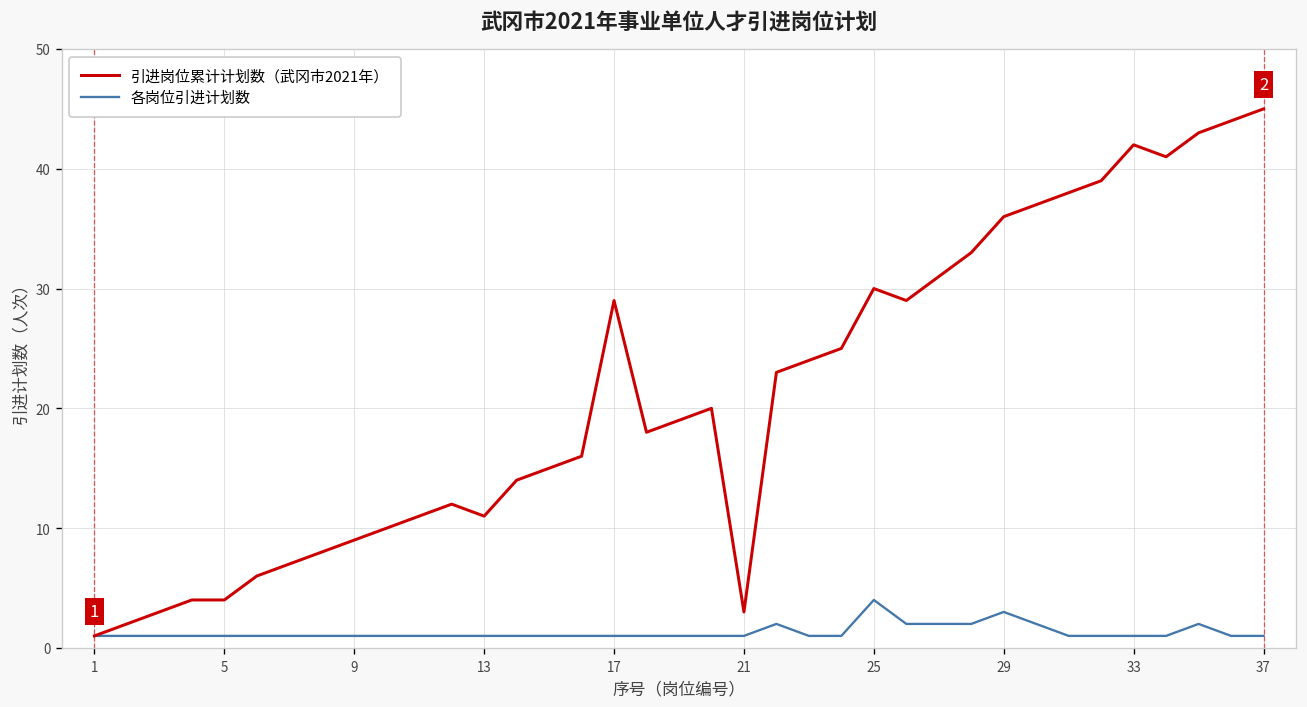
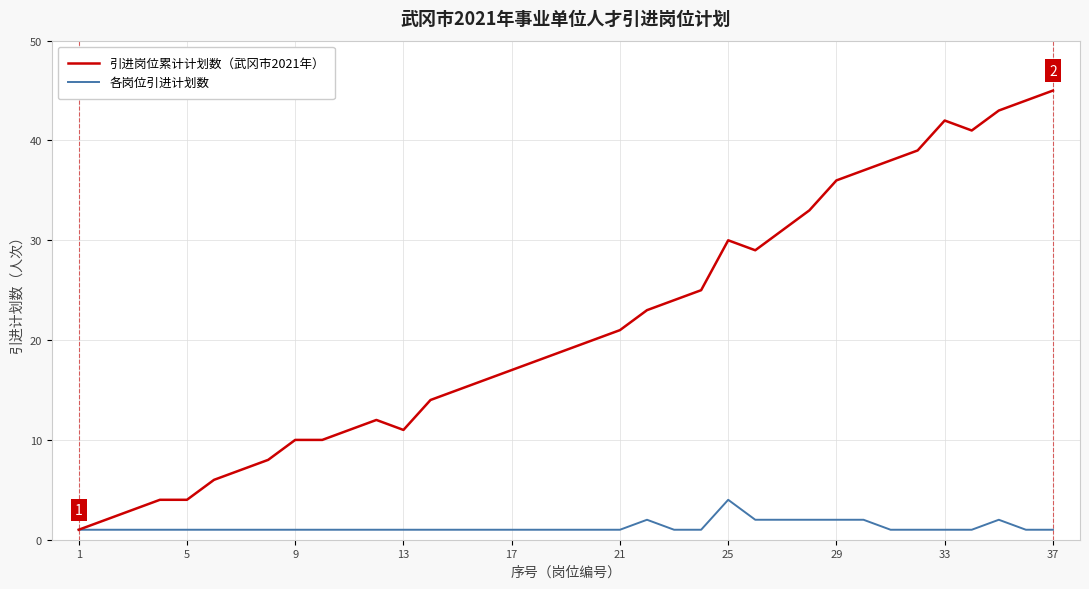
引进岗位累计计划数（武冈市2021年）, 9: 9 -> 10
引进岗位累计计划数（武冈市2021年）, 17: 29 -> 17
引进岗位累计计划数（武冈市2021年）, 21: 3 -> 21
各岗位引进计划数, 29: 3 -> 2
